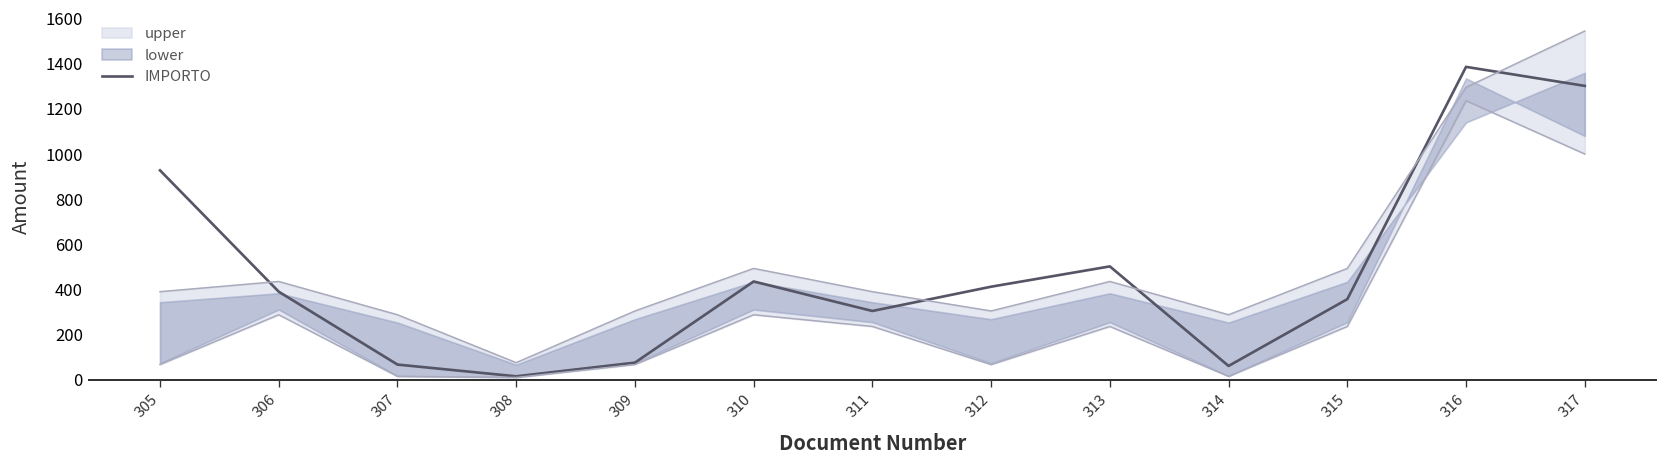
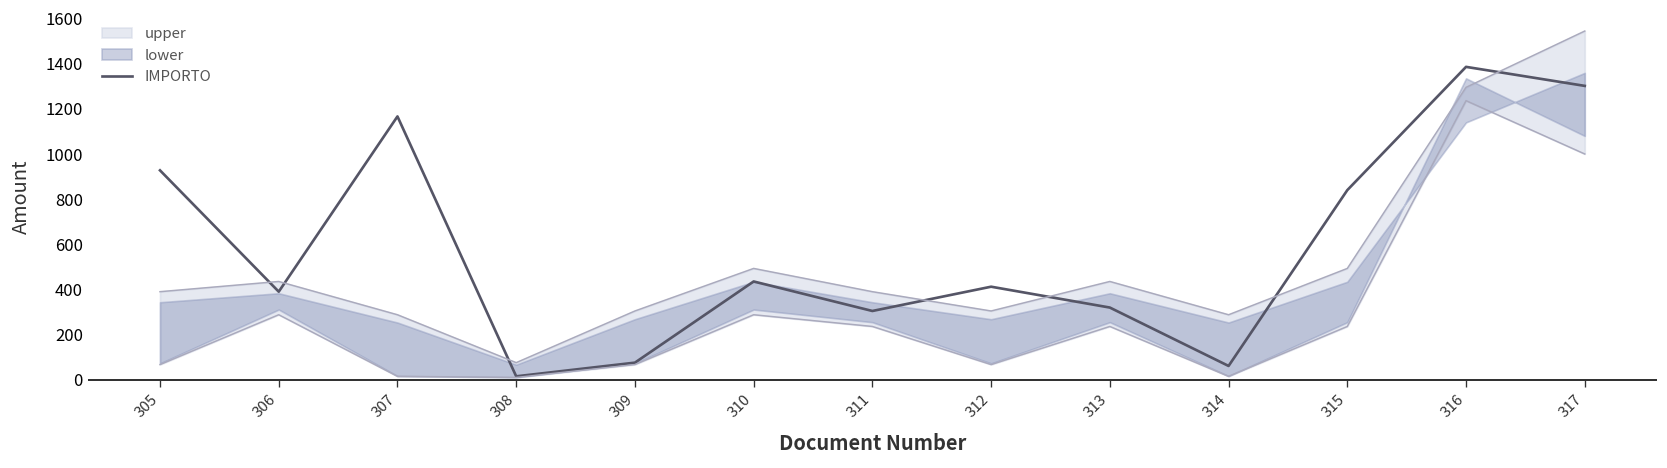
IMPORTO, 307: 70 -> 1170
IMPORTO, 313: 500 -> 320
IMPORTO, 315: 360 -> 840
